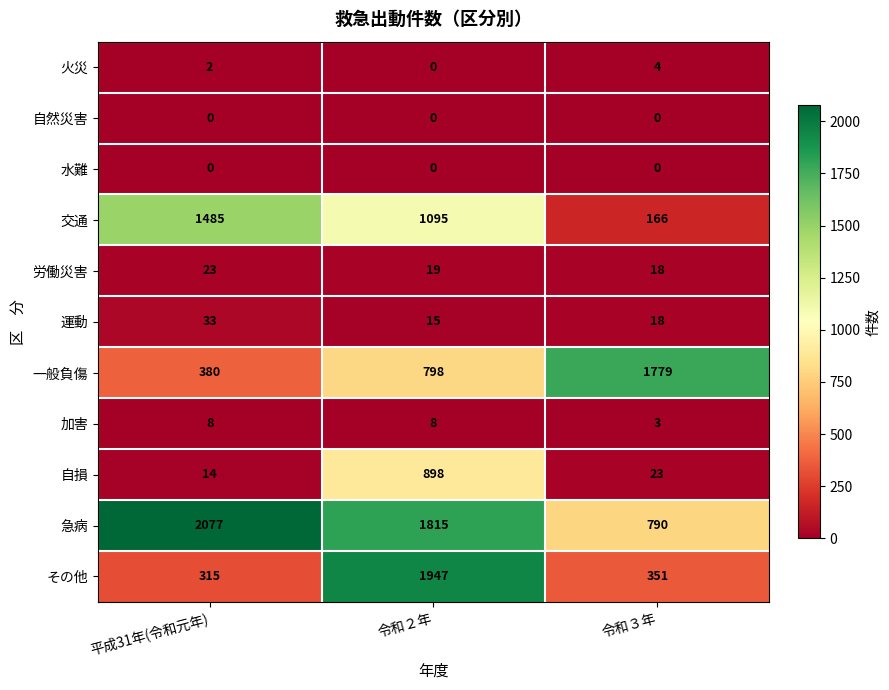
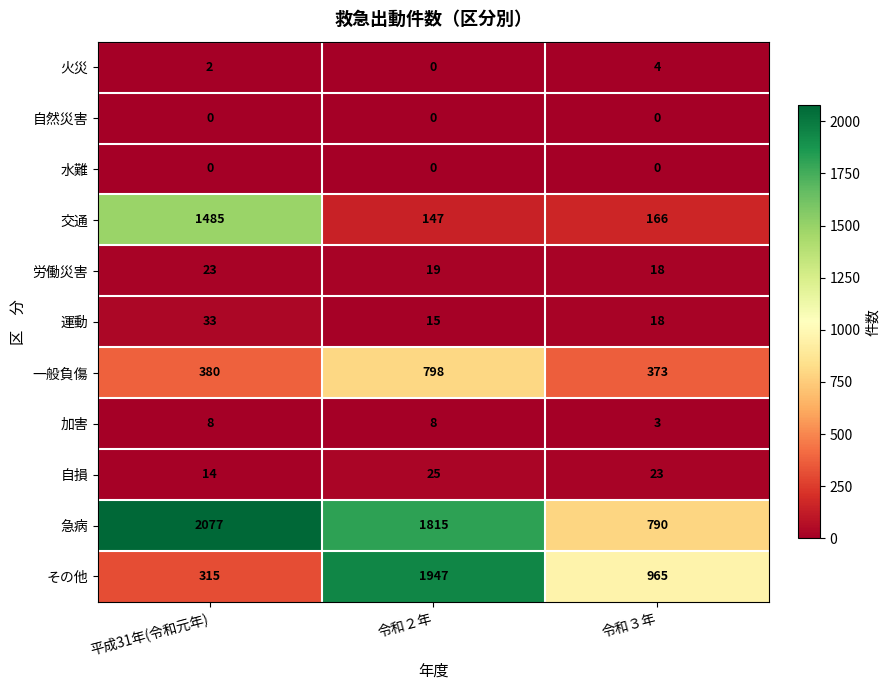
交通, 令和２年: 1095 -> 147
一般負傷, 令和３年: 1779 -> 373
自損, 令和２年: 898 -> 25
その他, 令和３年: 351 -> 965
